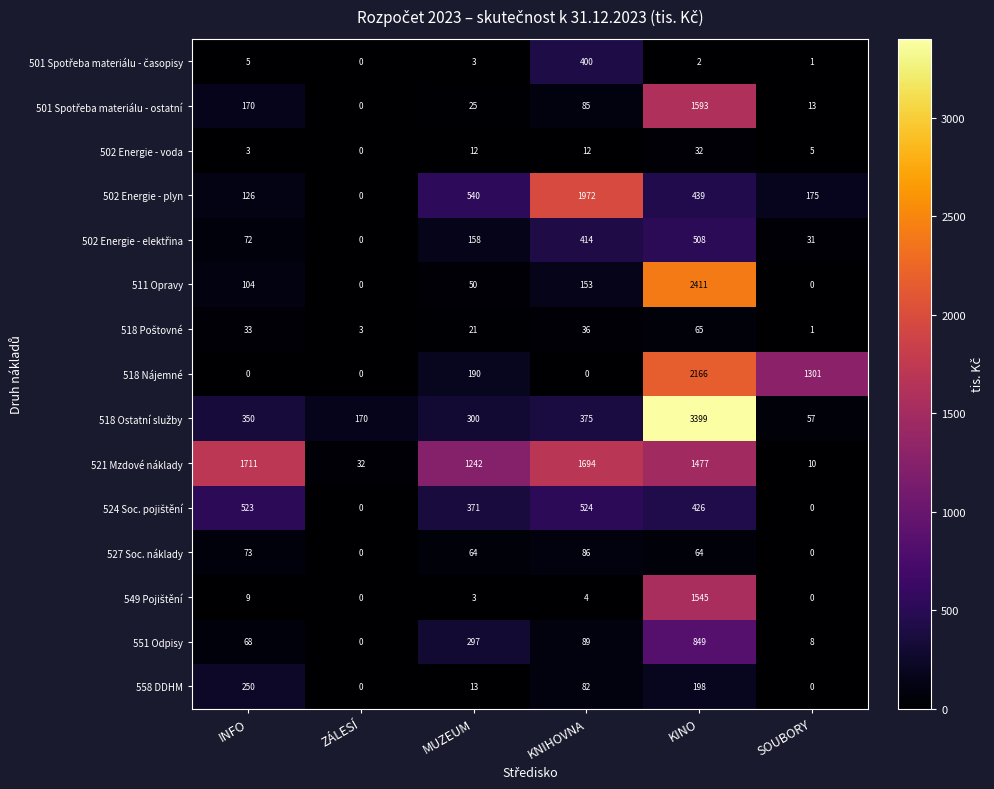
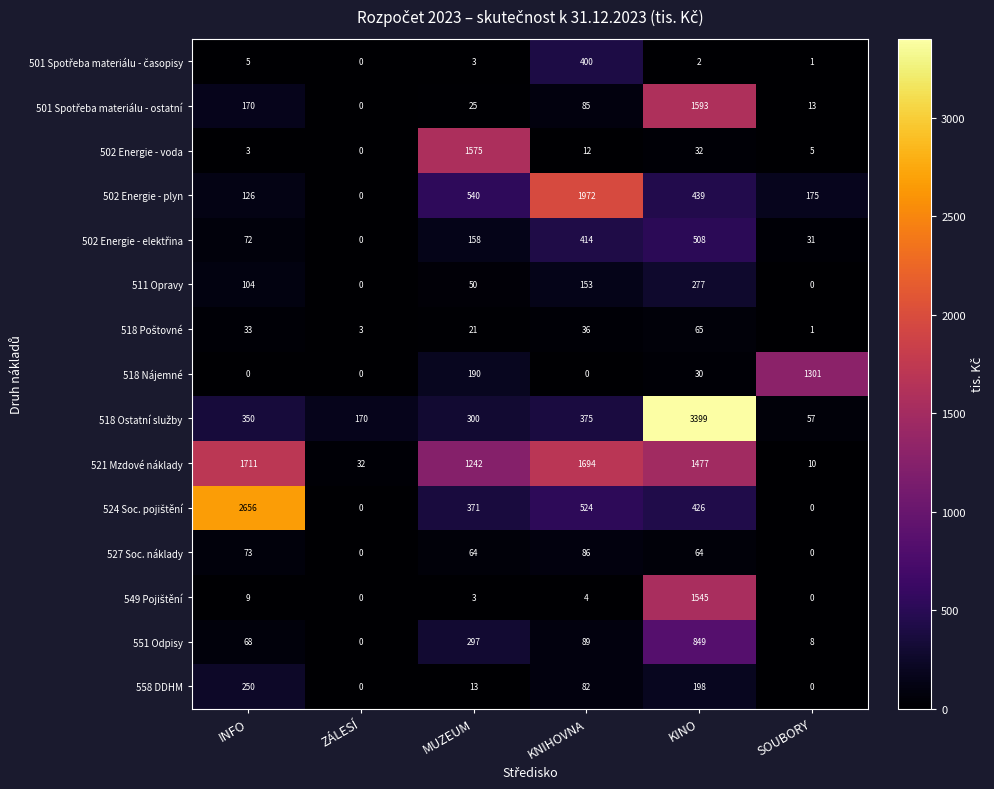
502 Energie - voda, MUZEUM: 12 -> 1575
511 Opravy, KINO: 2411 -> 277
518 Nájemné, KINO: 2166 -> 30
524 Soc. pojištění, INFO: 523 -> 2656
